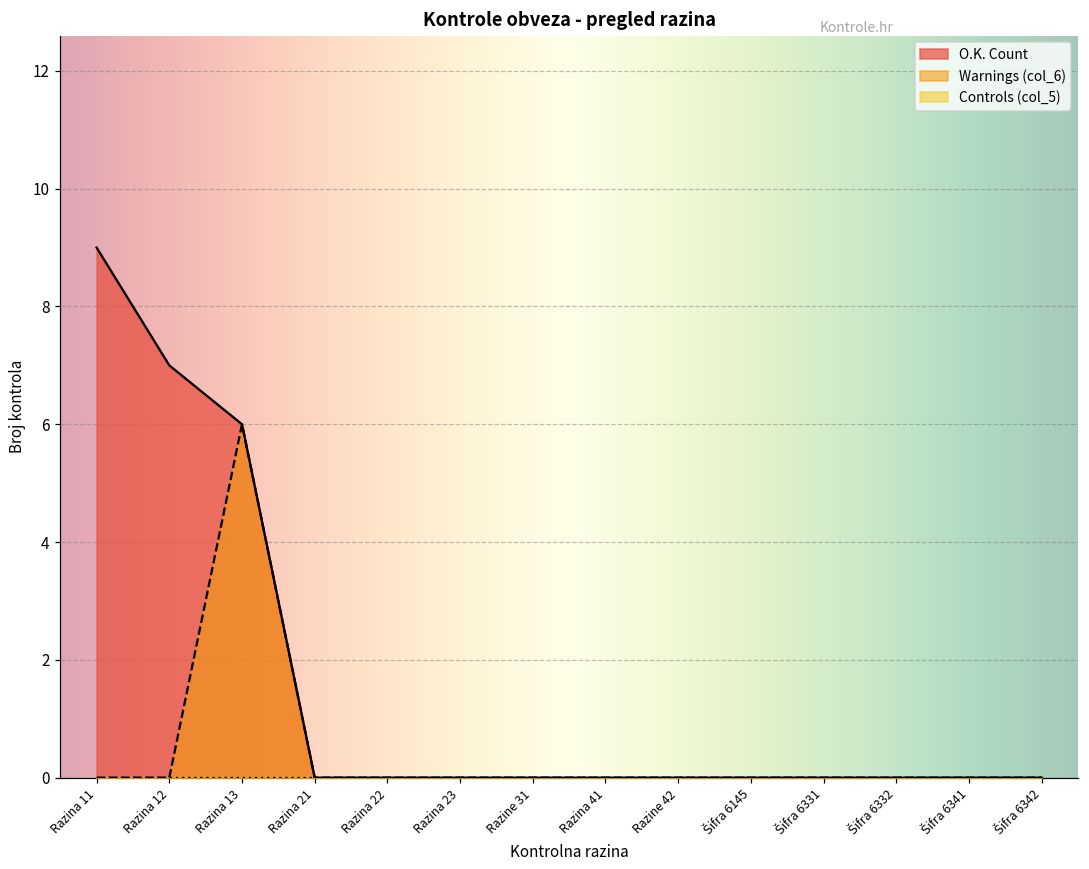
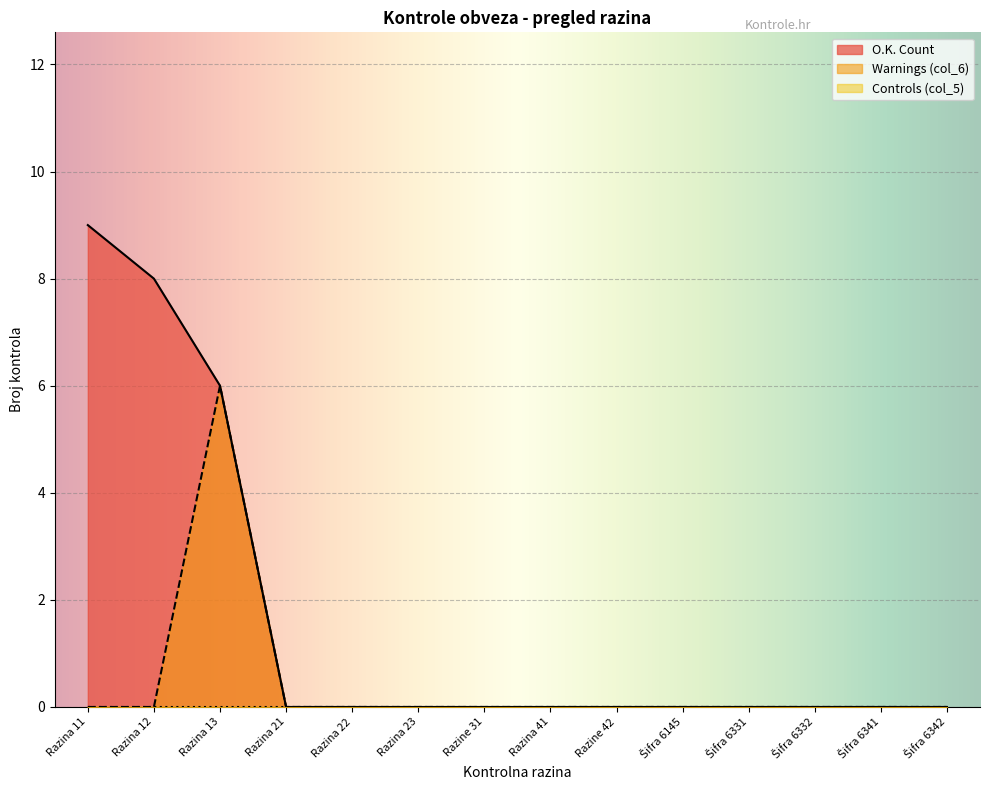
O.K. Count, Razina 12: 7 -> 8
